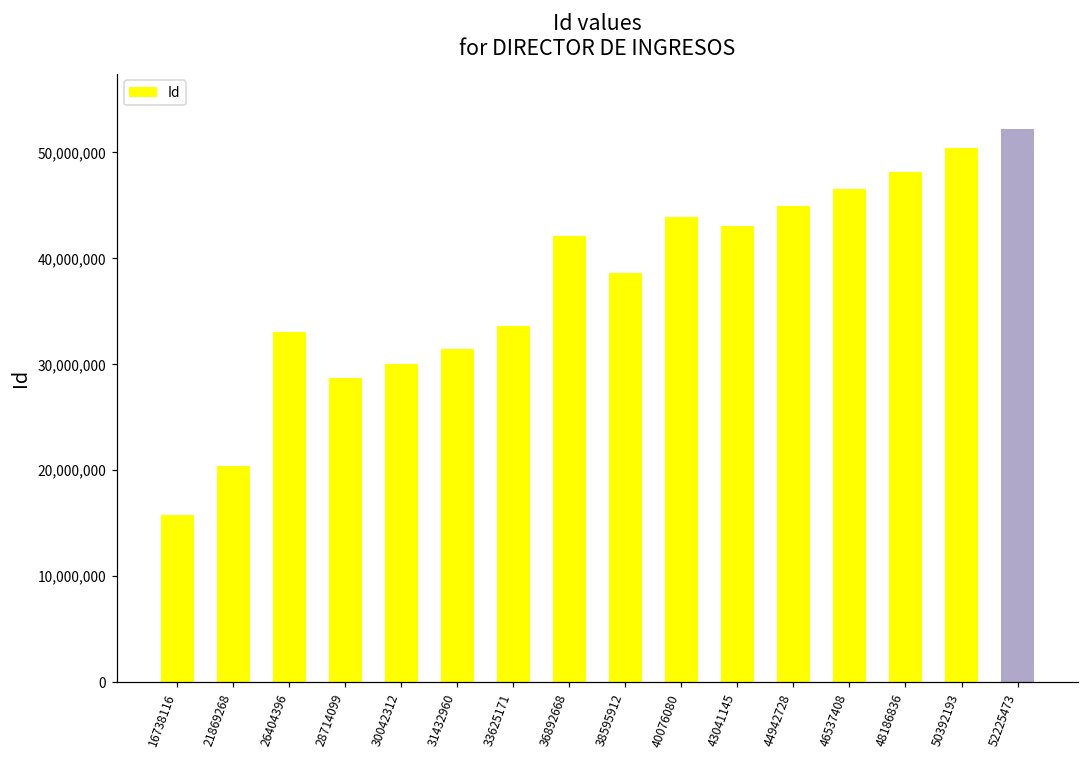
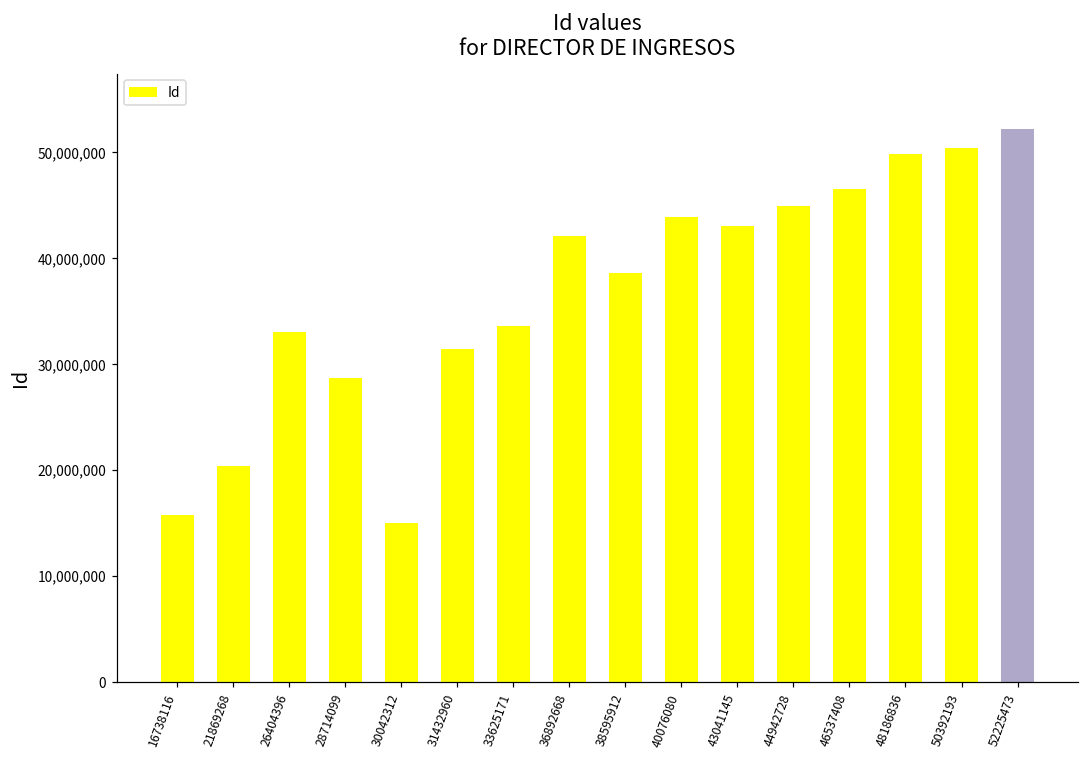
30042312: 30,000,000 -> 15,000,000
48186836: 48,000,000 -> 50,000,000
